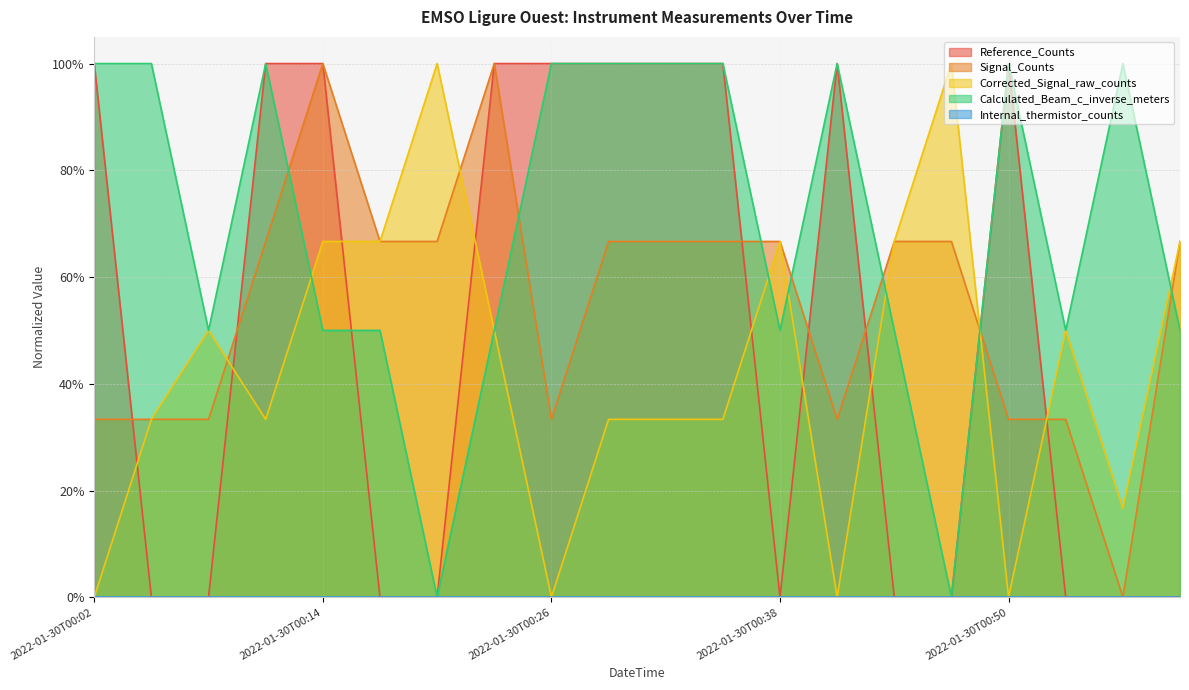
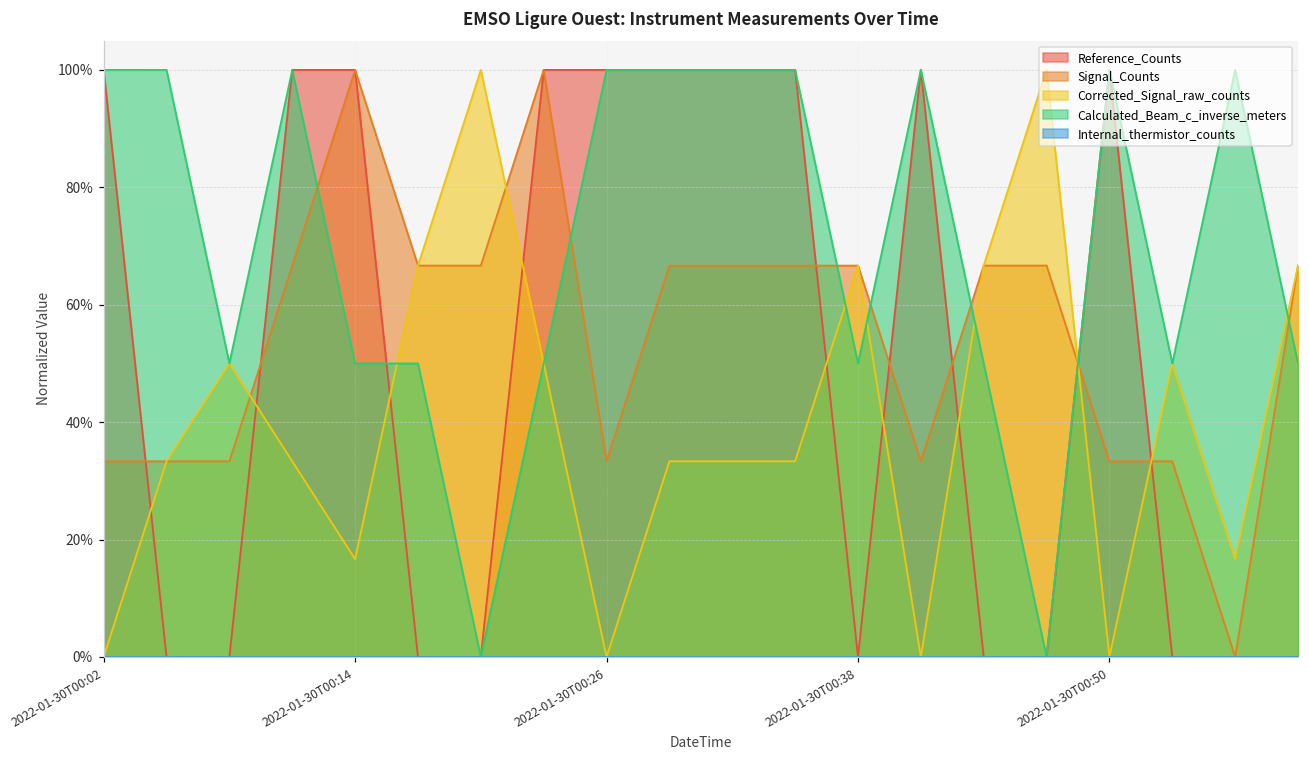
Corrected_Signal_raw_counts, 2022-01-30T00:14: 67% -> 17%
